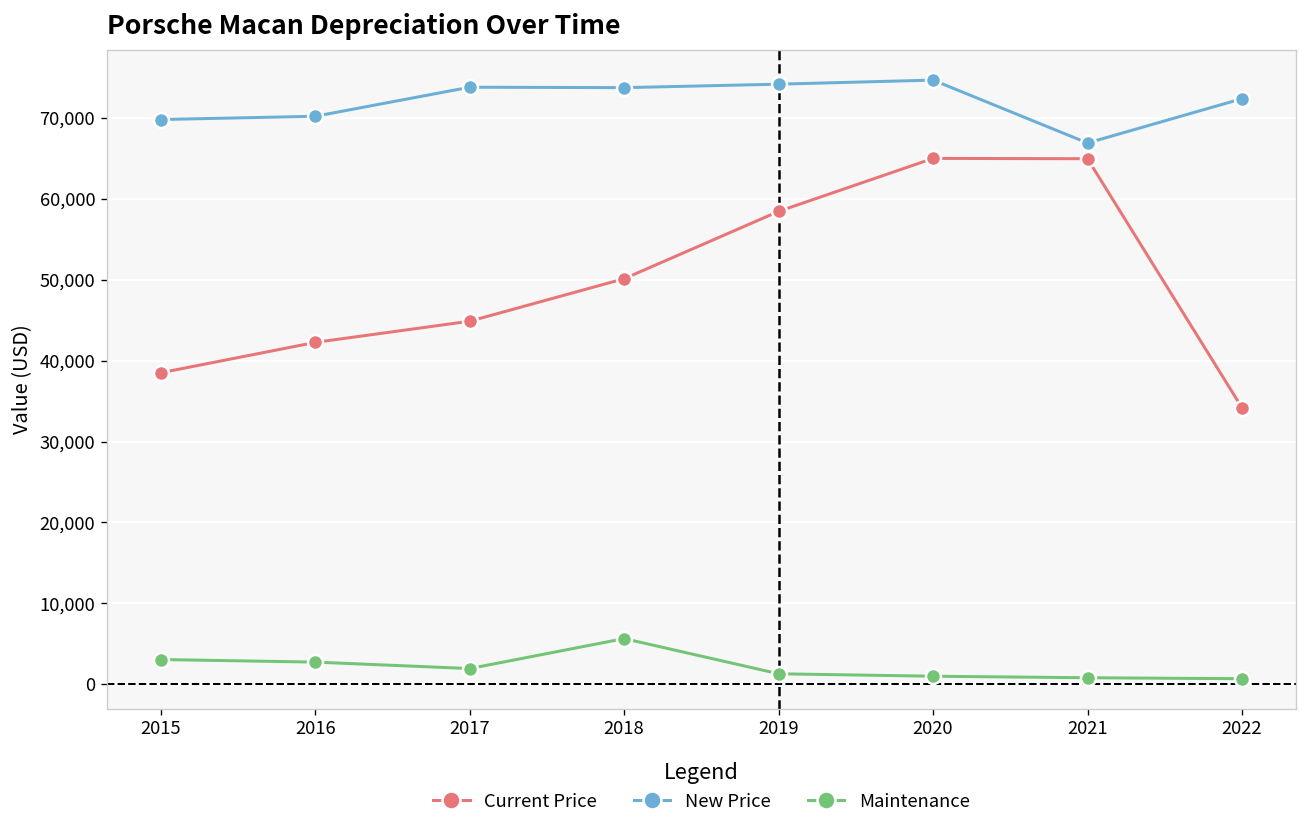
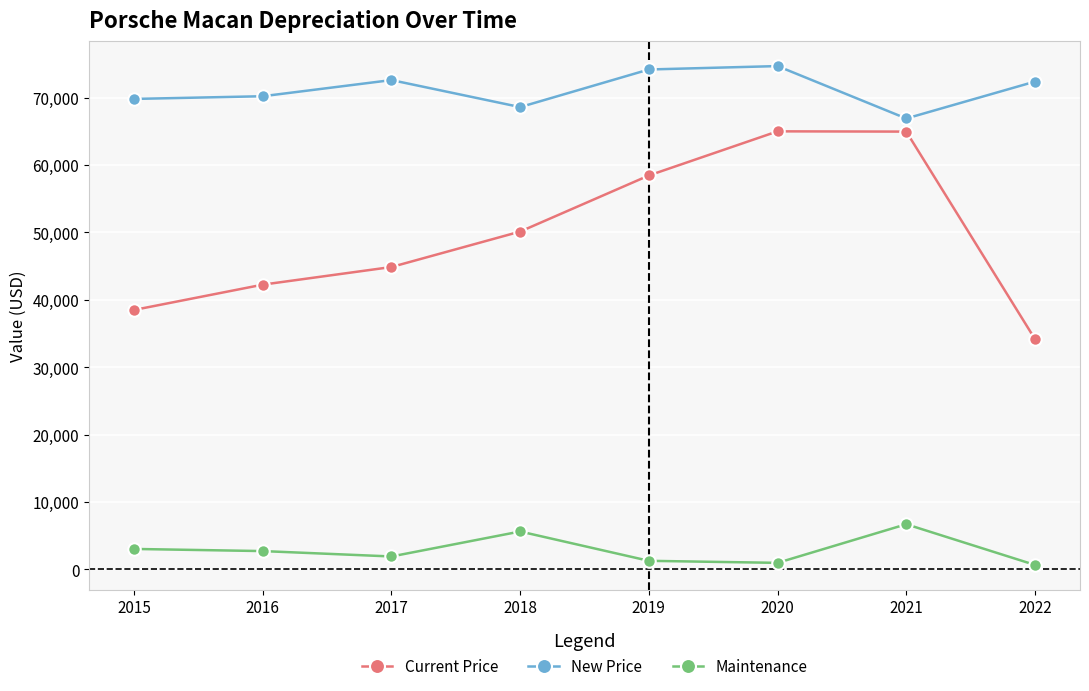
New Price, 2017: 74,000 -> 73,000
New Price, 2018: 74,000 -> 69,000
Maintenance, 2021: 1,000 -> 7,000
